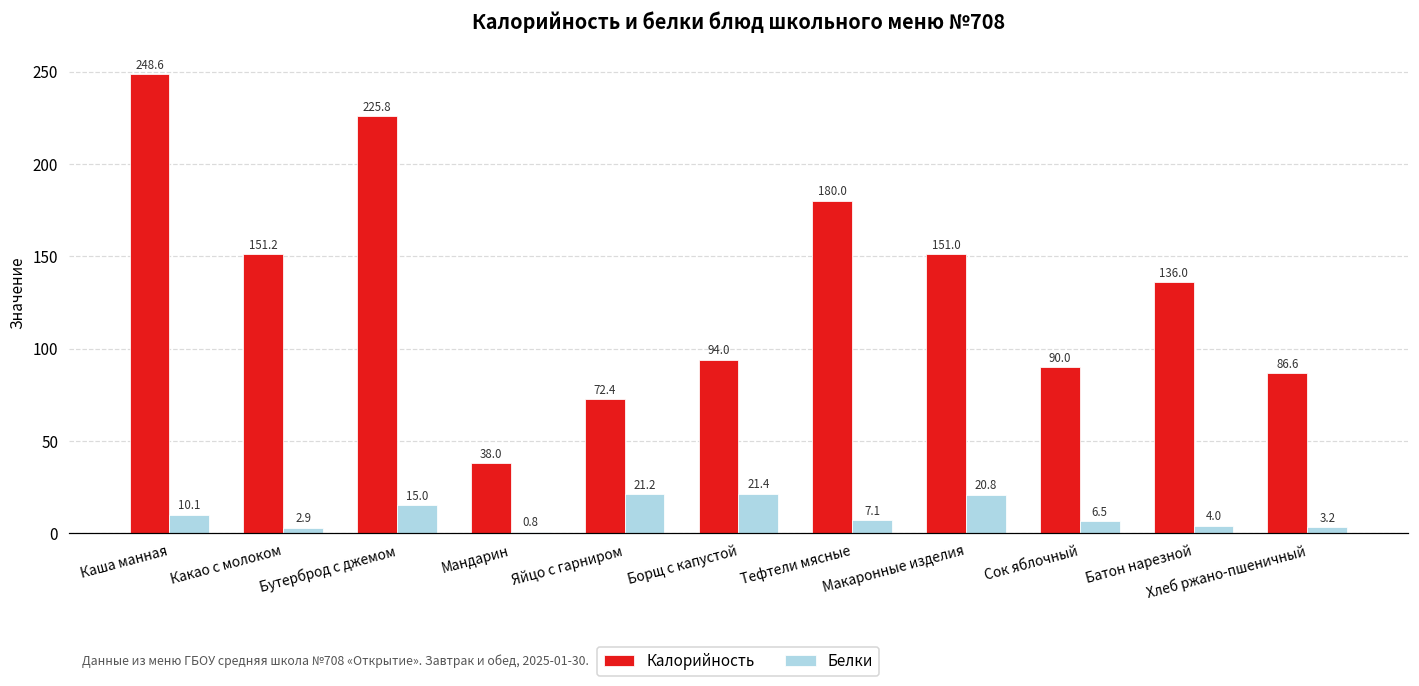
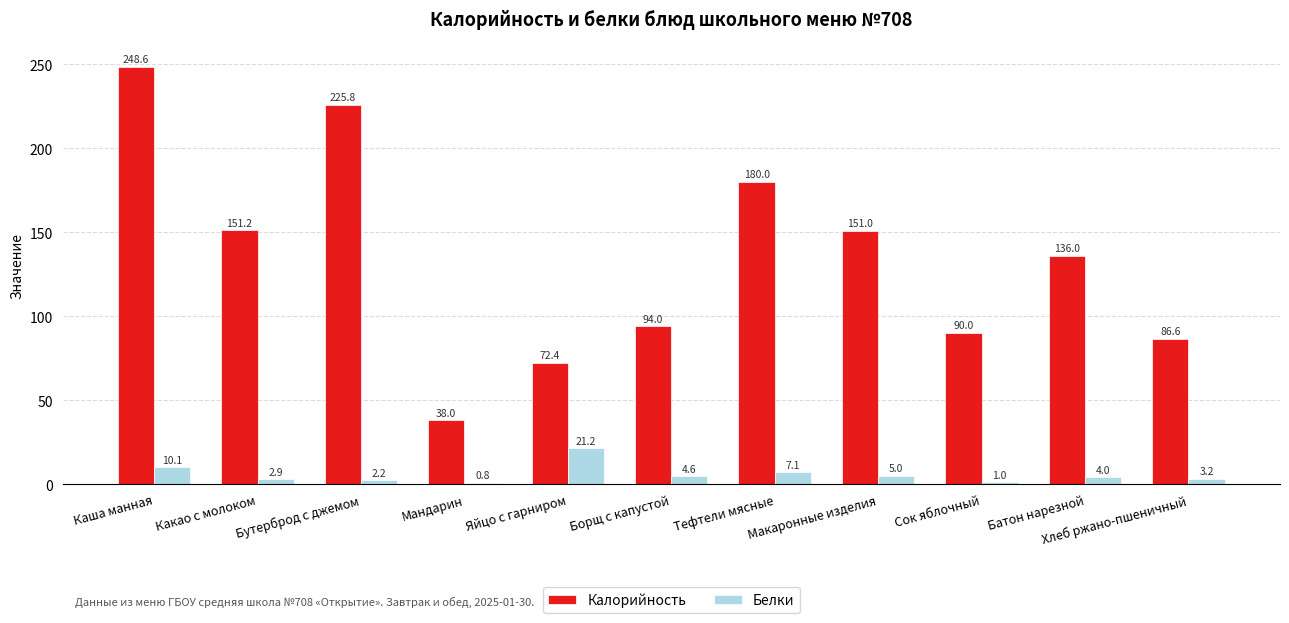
Белки, Бутерброд с джемом: 15.0 -> 2.2
Белки, Борщ с капустой: 21.4 -> 4.6
Белки, Макаронные изделия: 20.8 -> 5.0
Белки, Сок яблочный: 6.5 -> 1.0
